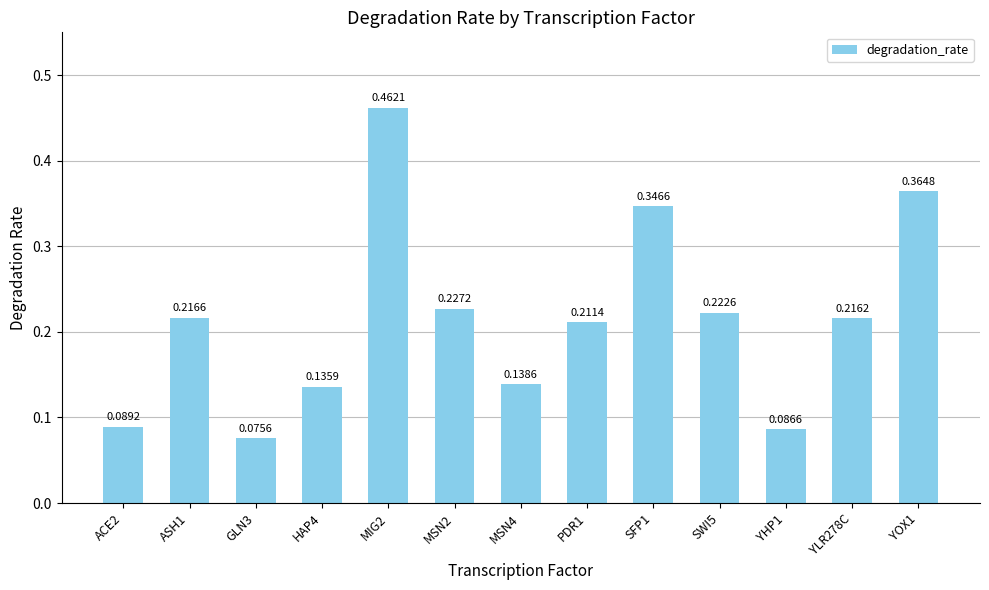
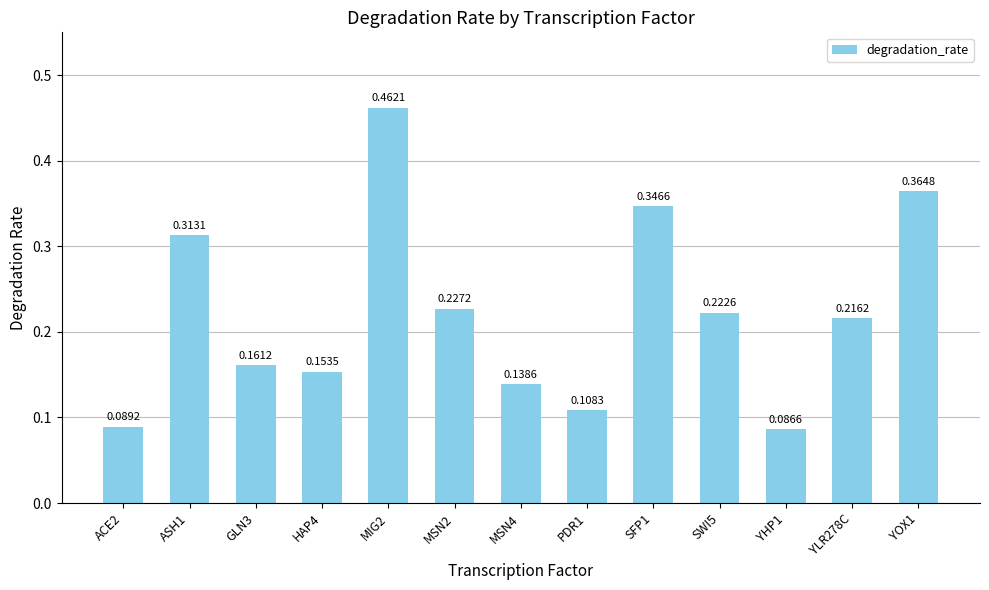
ASH1: 0.2166 -> 0.3131
GLN3: 0.0756 -> 0.1612
HAP4: 0.1359 -> 0.1535
PDR1: 0.2114 -> 0.1083
